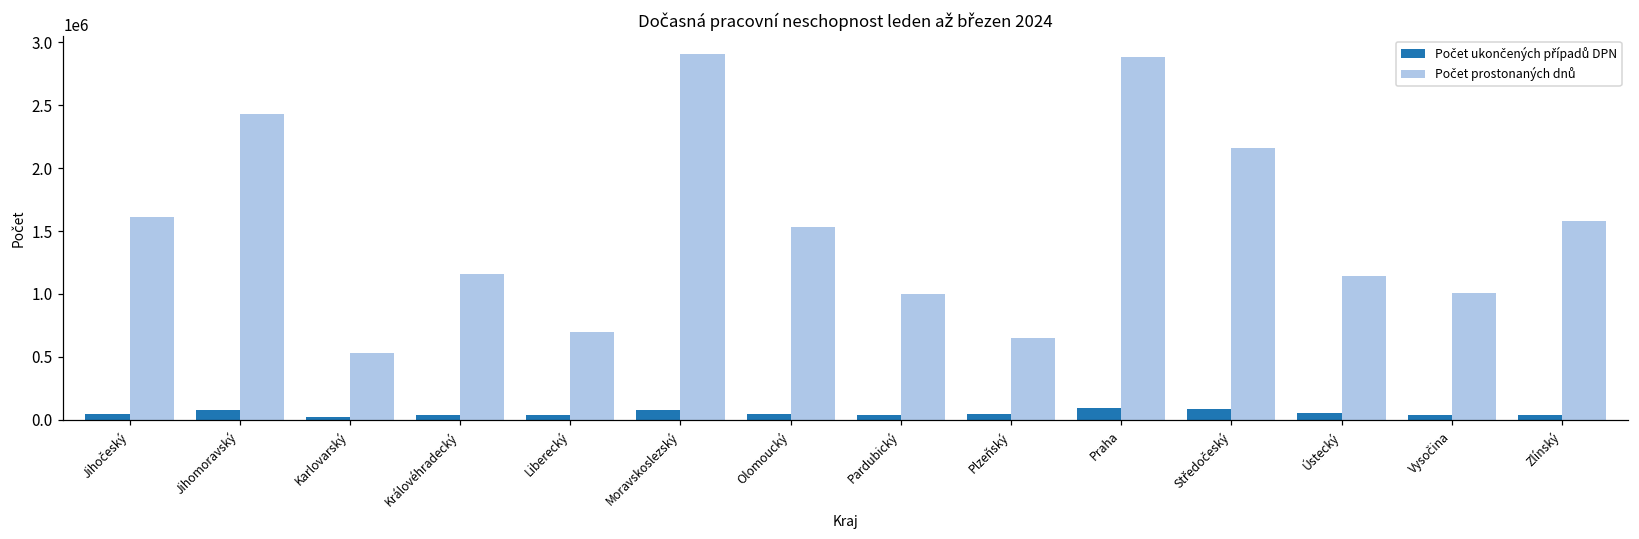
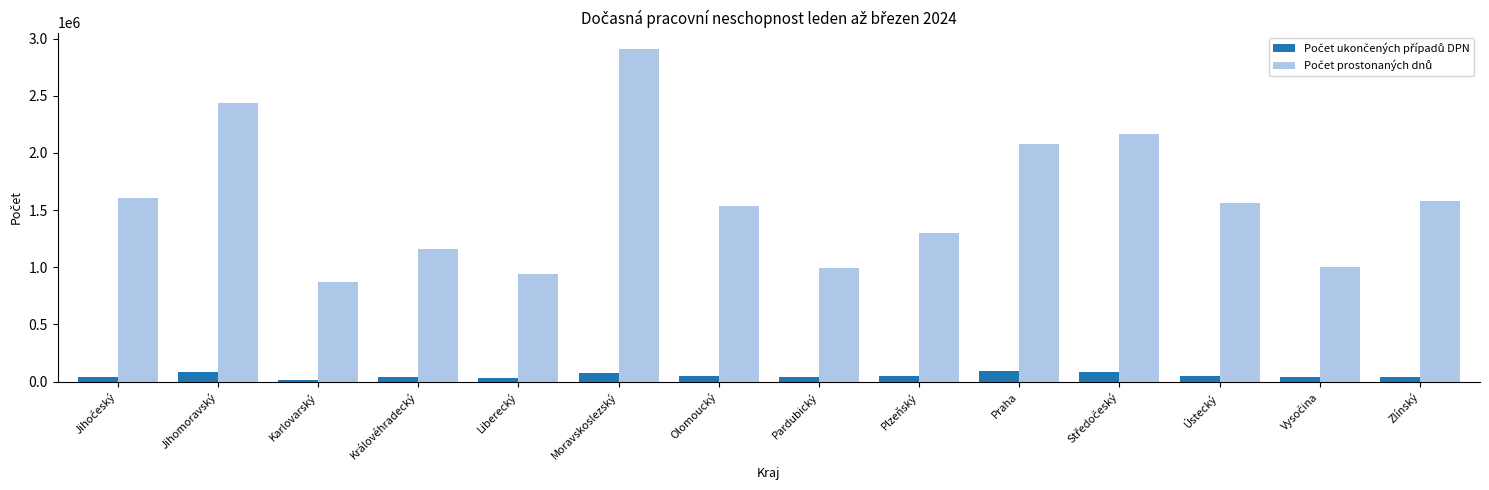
Počet prostonaných dnů, Karlovarský: 530000 -> 870000
Počet prostonaných dnů, Liberecký: 700000 -> 940000
Počet prostonaných dnů, Plzeňský: 650000 -> 1300000
Počet prostonaných dnů, Praha: 2880000 -> 2070000
Počet prostonaných dnů, Ústecký: 1140000 -> 1560000
